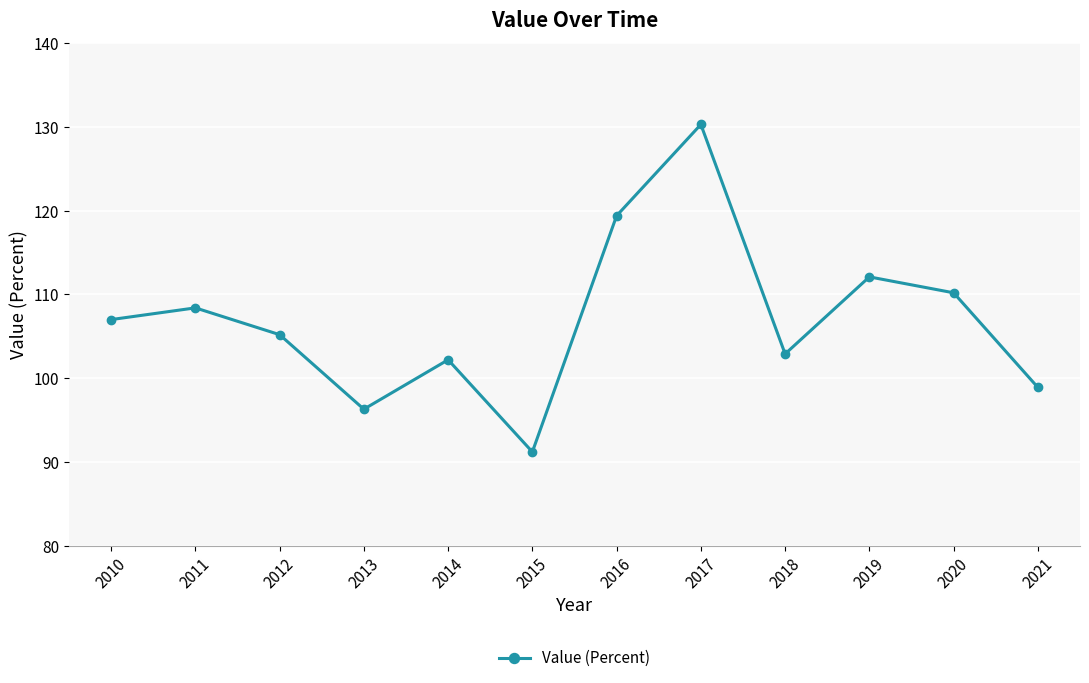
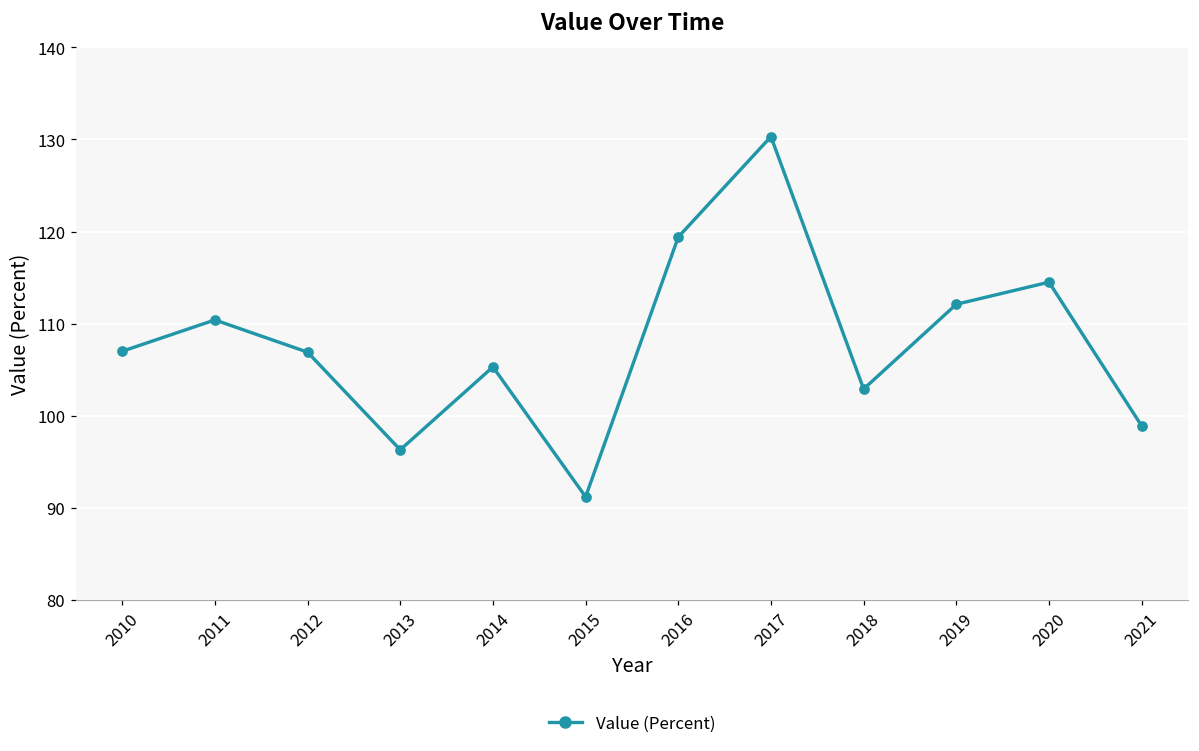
2011: 108 -> 110
2012: 105 -> 107
2014: 102 -> 105
2020: 110 -> 115
